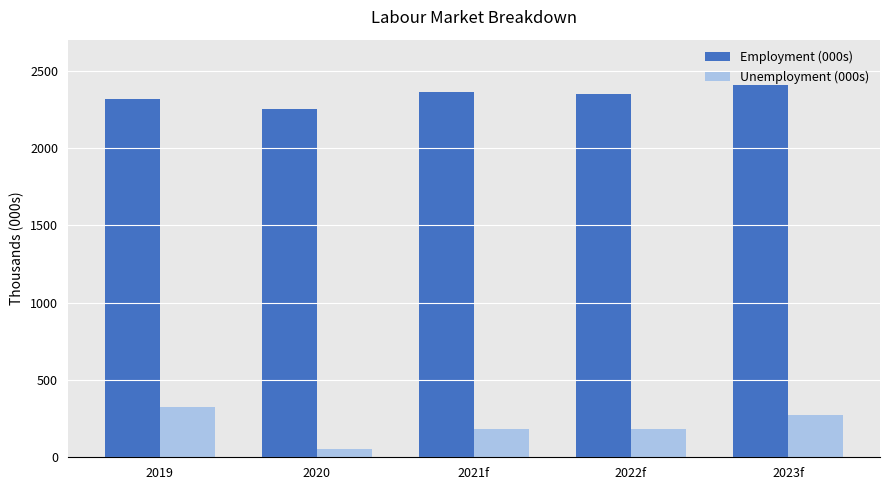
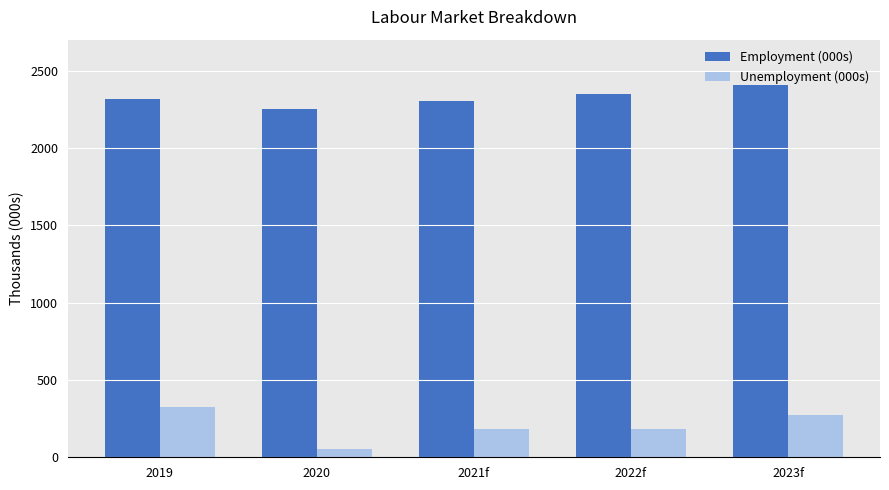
Employment (000s), 2021f: 2360 -> 2300
